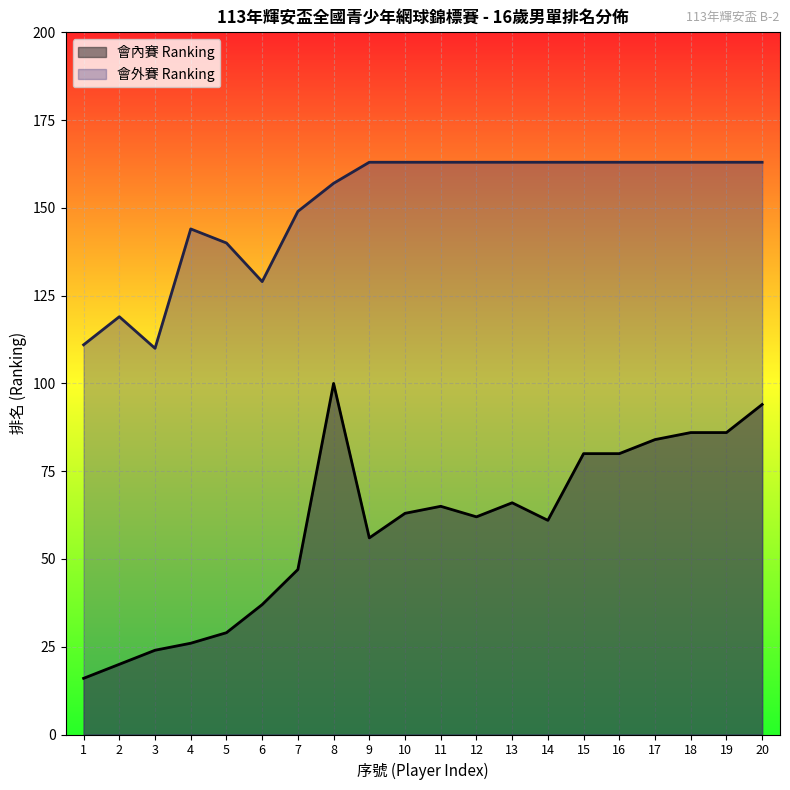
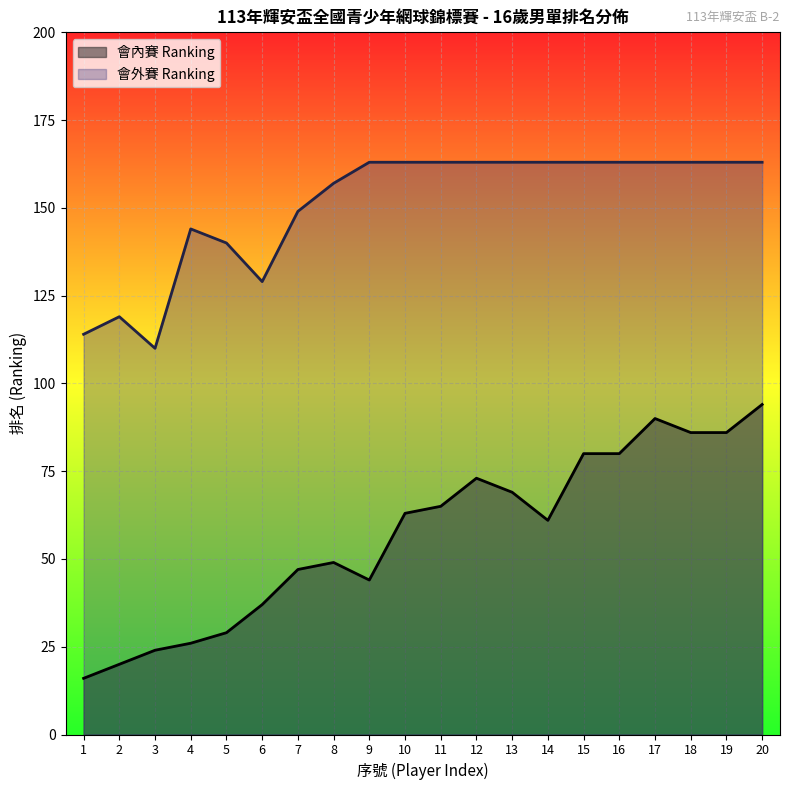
會外賽 Ranking, 1: 111 -> 114
會內賽 Ranking, 8: 100 -> 49
會內賽 Ranking, 9: 56 -> 44
會內賽 Ranking, 12: 62 -> 73
會內賽 Ranking, 13: 66 -> 69
會內賽 Ranking, 17: 84 -> 90
